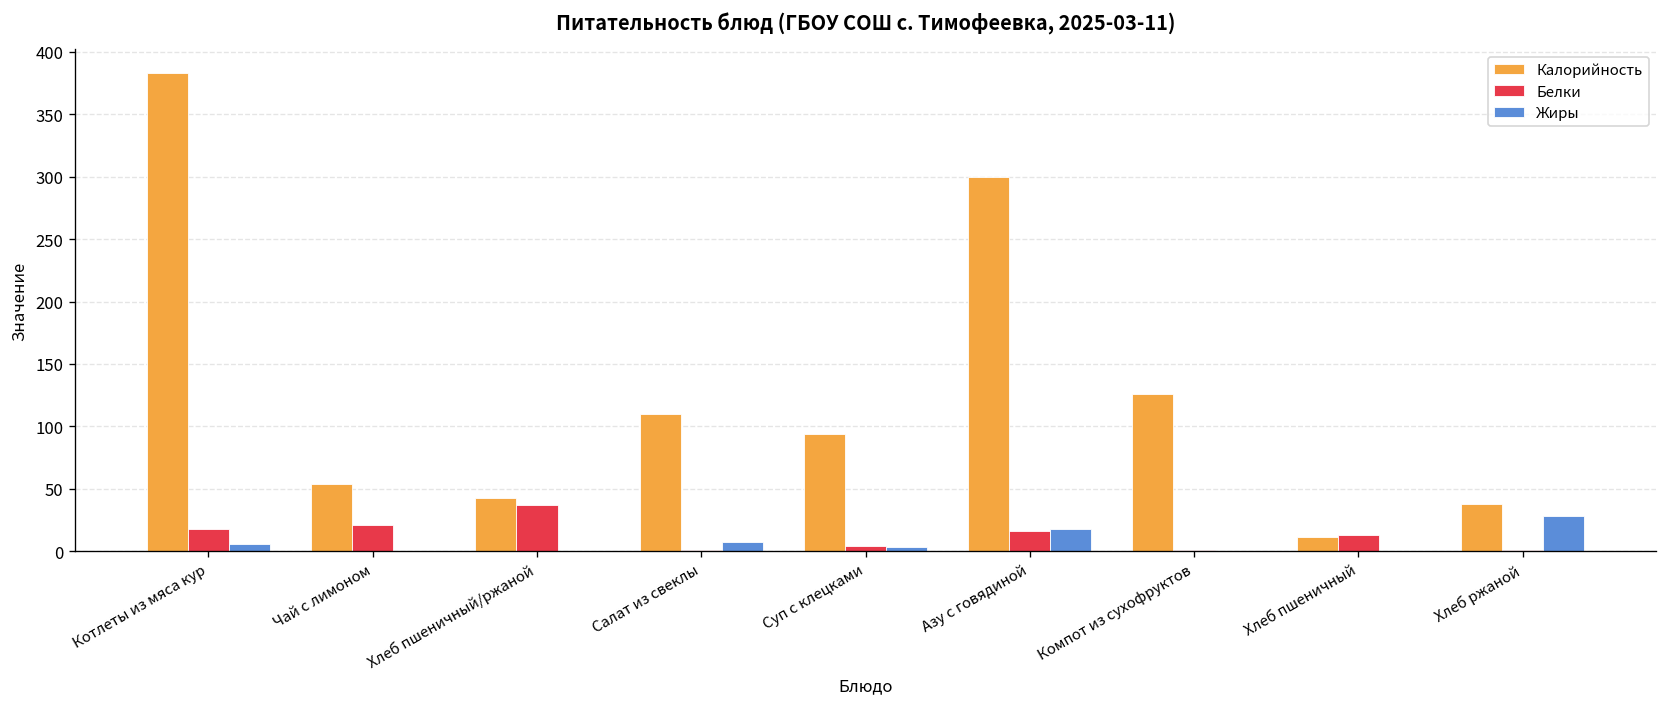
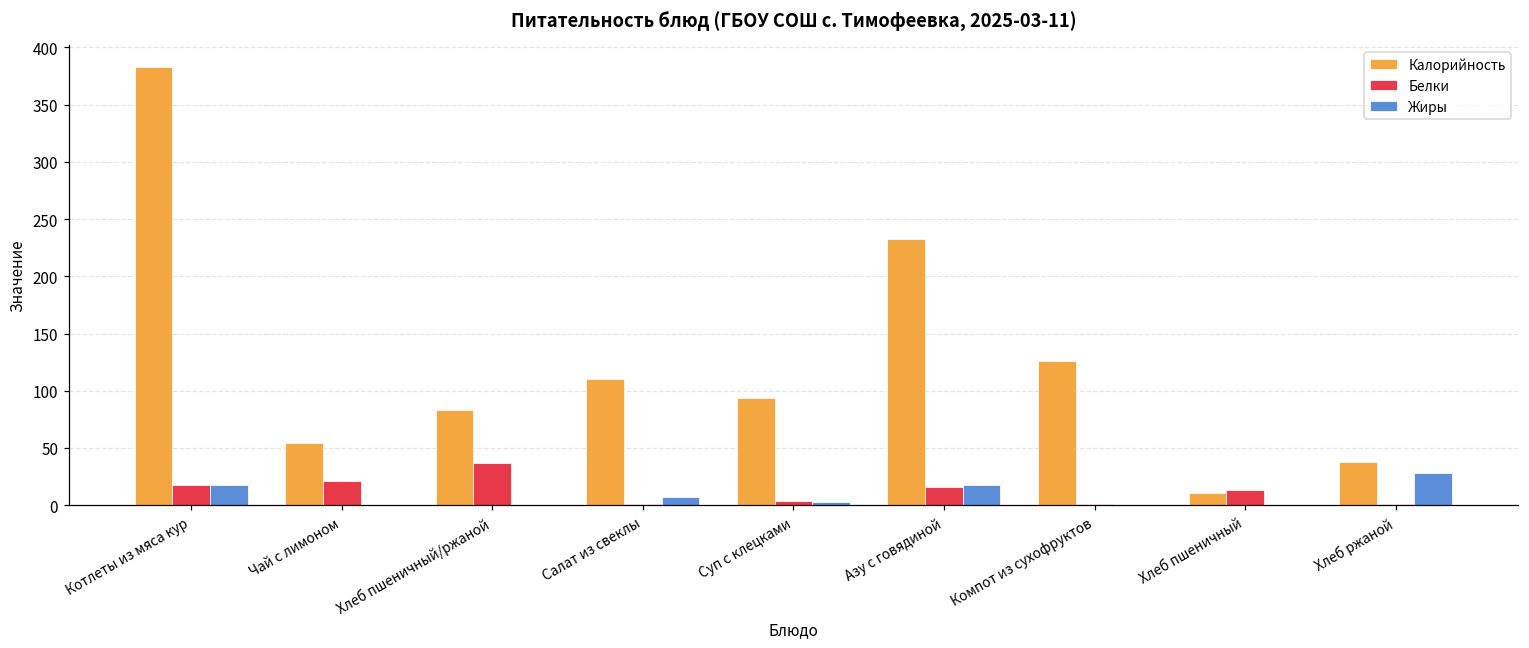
Жиры, Котлеты из мяса кур: 6 -> 18
Калорийность, Хлеб пшеничный/ржаной: 43 -> 83
Калорийность, Азу с говядиной: 300 -> 233
